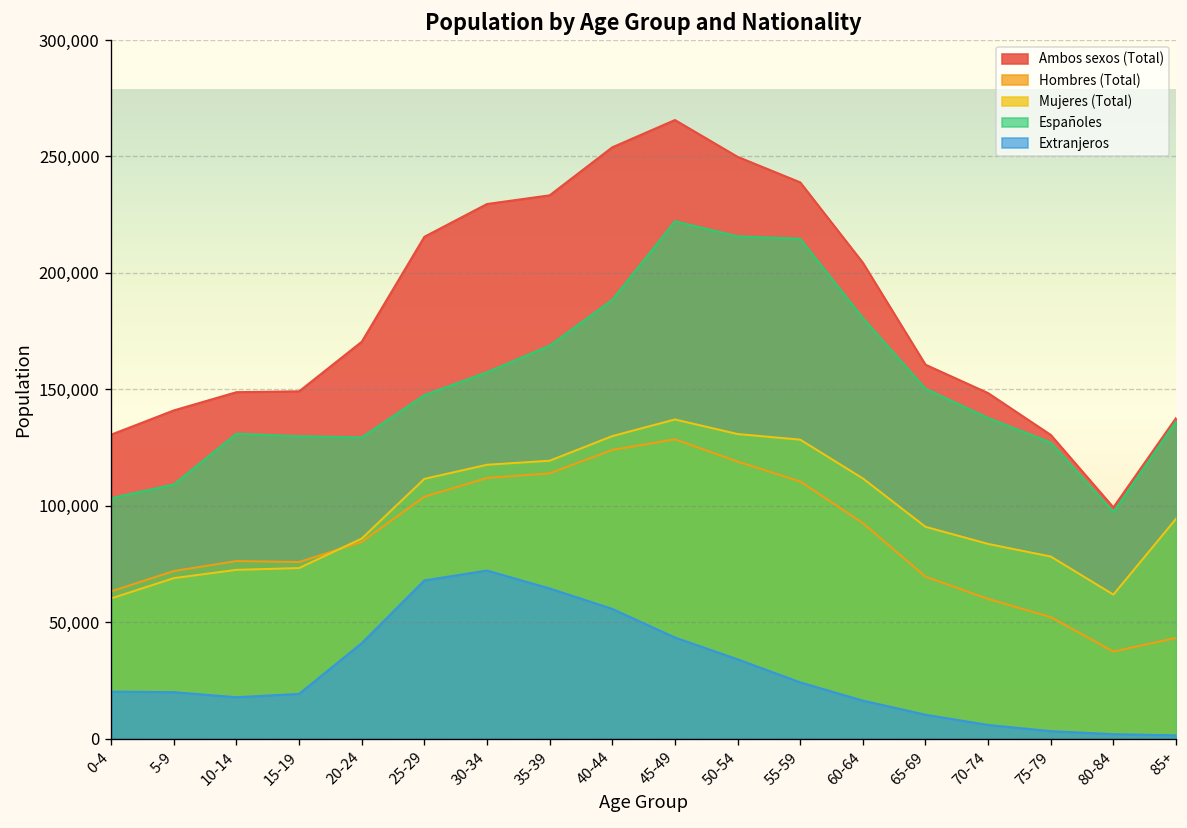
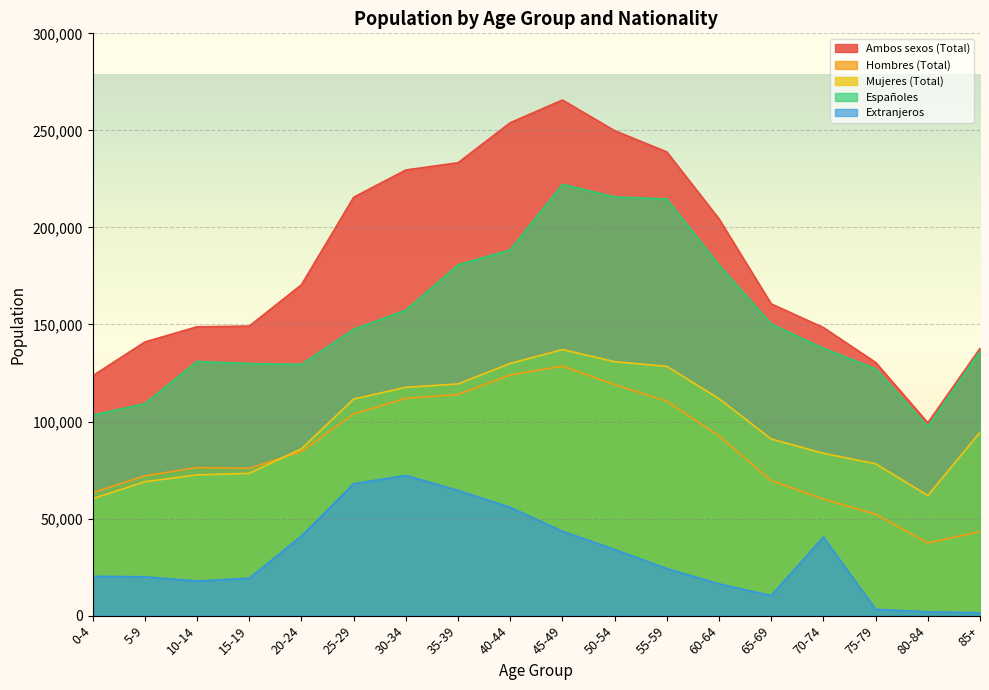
Ambos sexos (Total), 0-4: 131,000 -> 124,000
Españoles, 35-39: 169,000 -> 181,000
Extranjeros, 70-74: 6,000 -> 41,000
